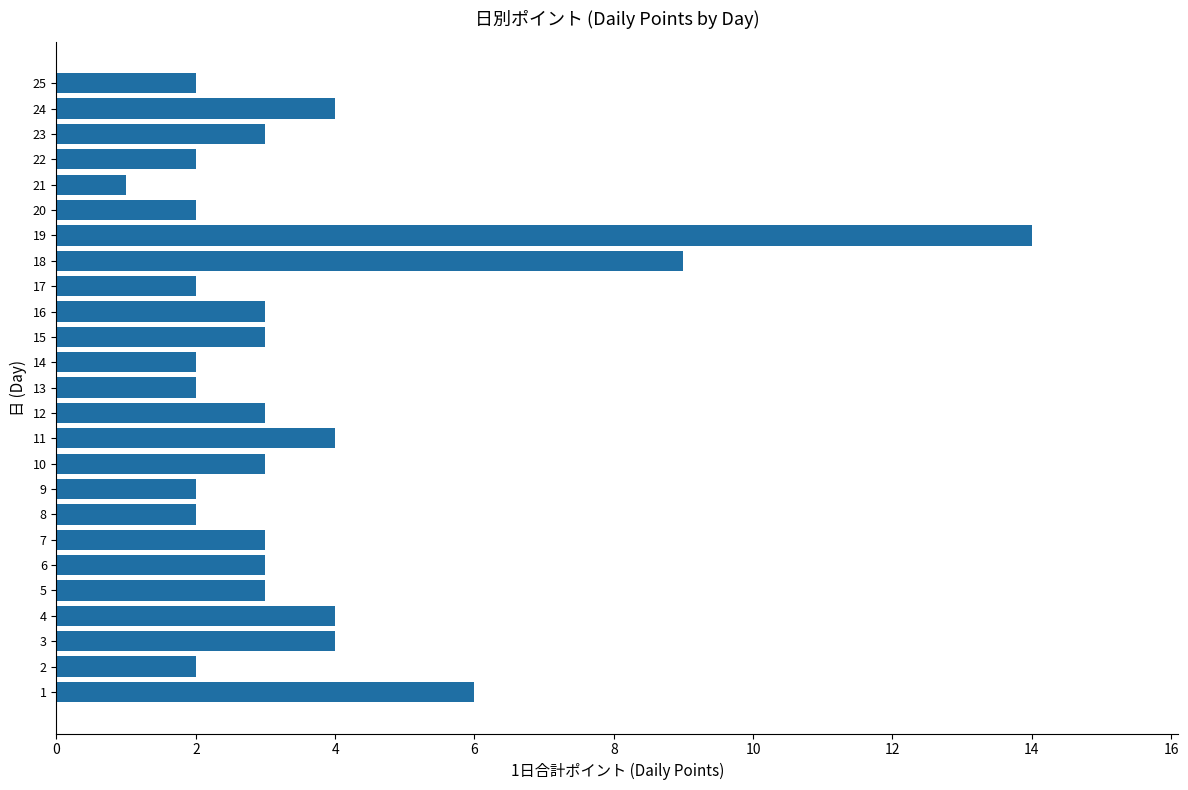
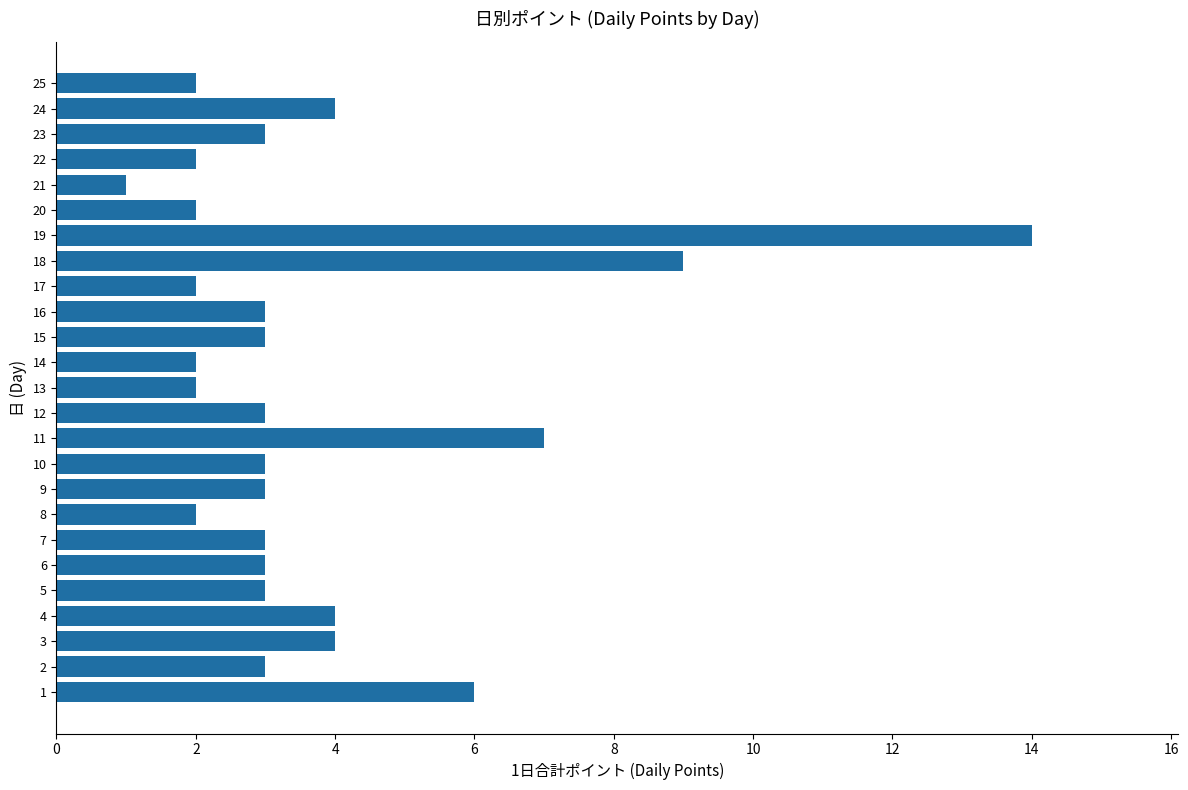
11: 4 -> 7
9: 2 -> 3
2: 2 -> 3
